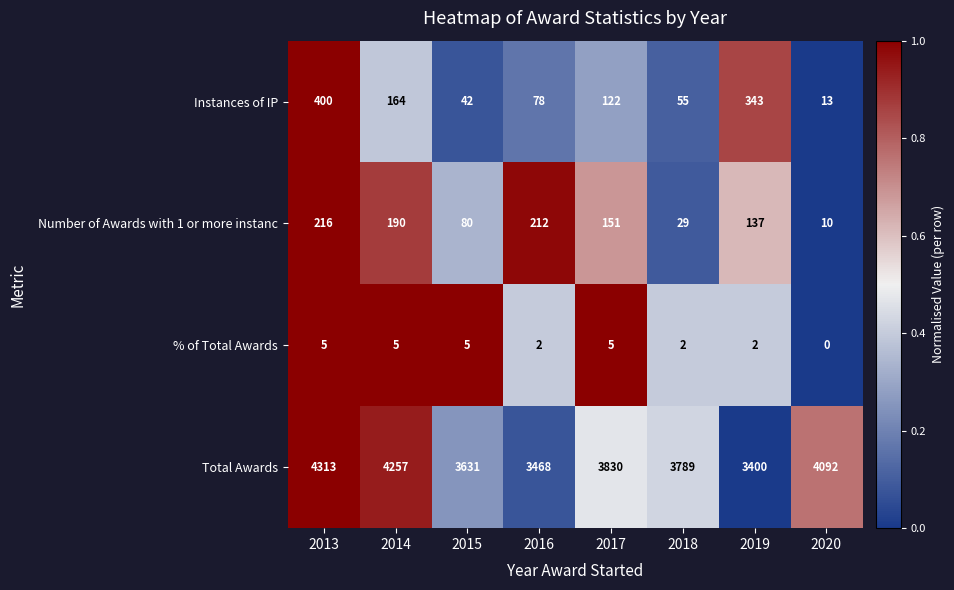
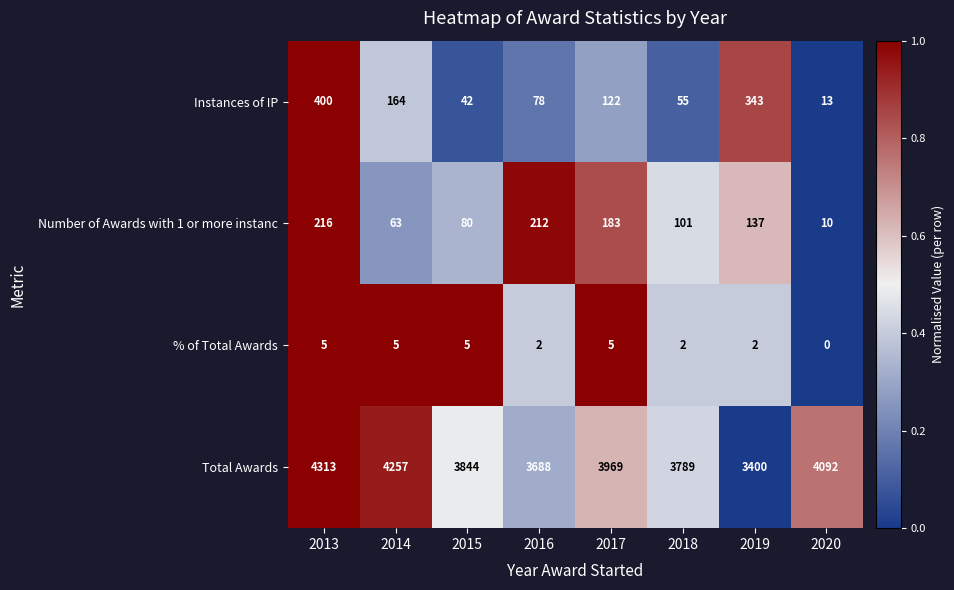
Number of Awards with 1 or more instanc, 2014: 190 -> 63
Number of Awards with 1 or more instanc, 2017: 151 -> 183
Number of Awards with 1 or more instanc, 2018: 29 -> 101
Total Awards, 2015: 3631 -> 3844
Total Awards, 2016: 3468 -> 3688
Total Awards, 2017: 3830 -> 3969
